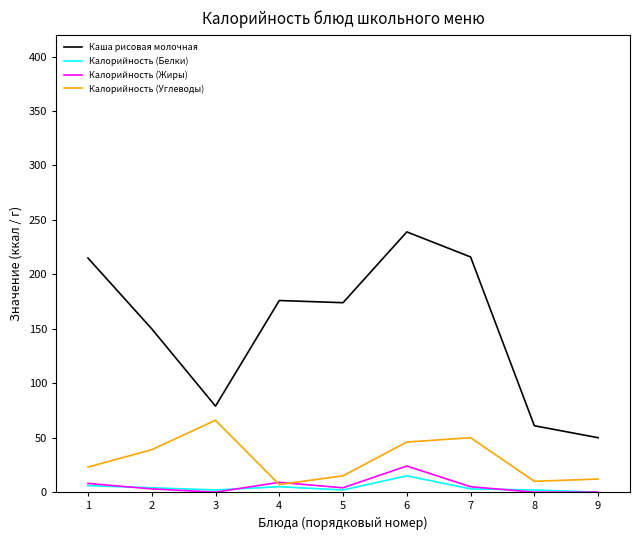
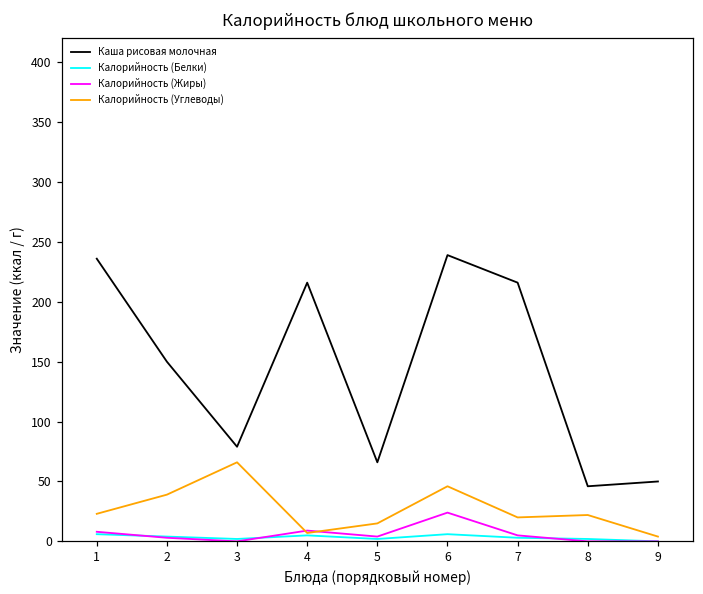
Каша рисовая молочная, 1: 215 -> 236
Каша рисовая молочная, 4: 176 -> 216
Каша рисовая молочная, 5: 174 -> 66
Калорийность (Белки), 6: 15 -> 6
Калорийность (Углеводы), 7: 50 -> 20
Каша рисовая молочная, 8: 61 -> 46
Калорийность (Углеводы), 8: 10 -> 22
Калорийность (Углеводы), 9: 12 -> 4
